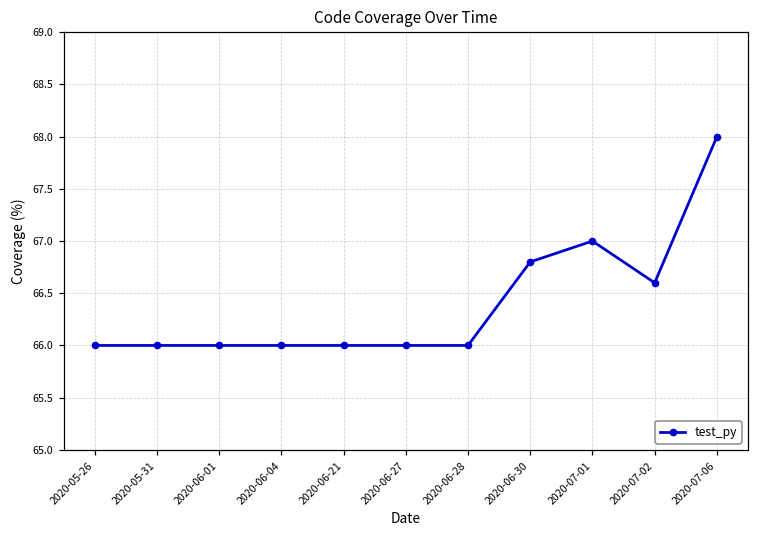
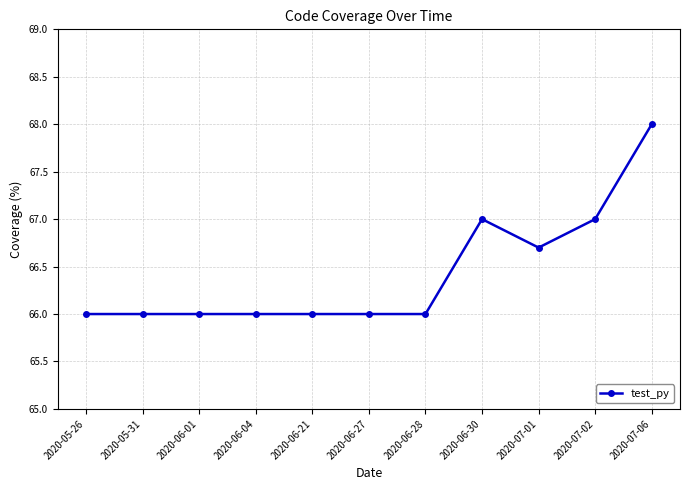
2020-06-30: 66.8 -> 67.0
2020-07-01: 67.0 -> 66.7
2020-07-02: 66.6 -> 67.0
